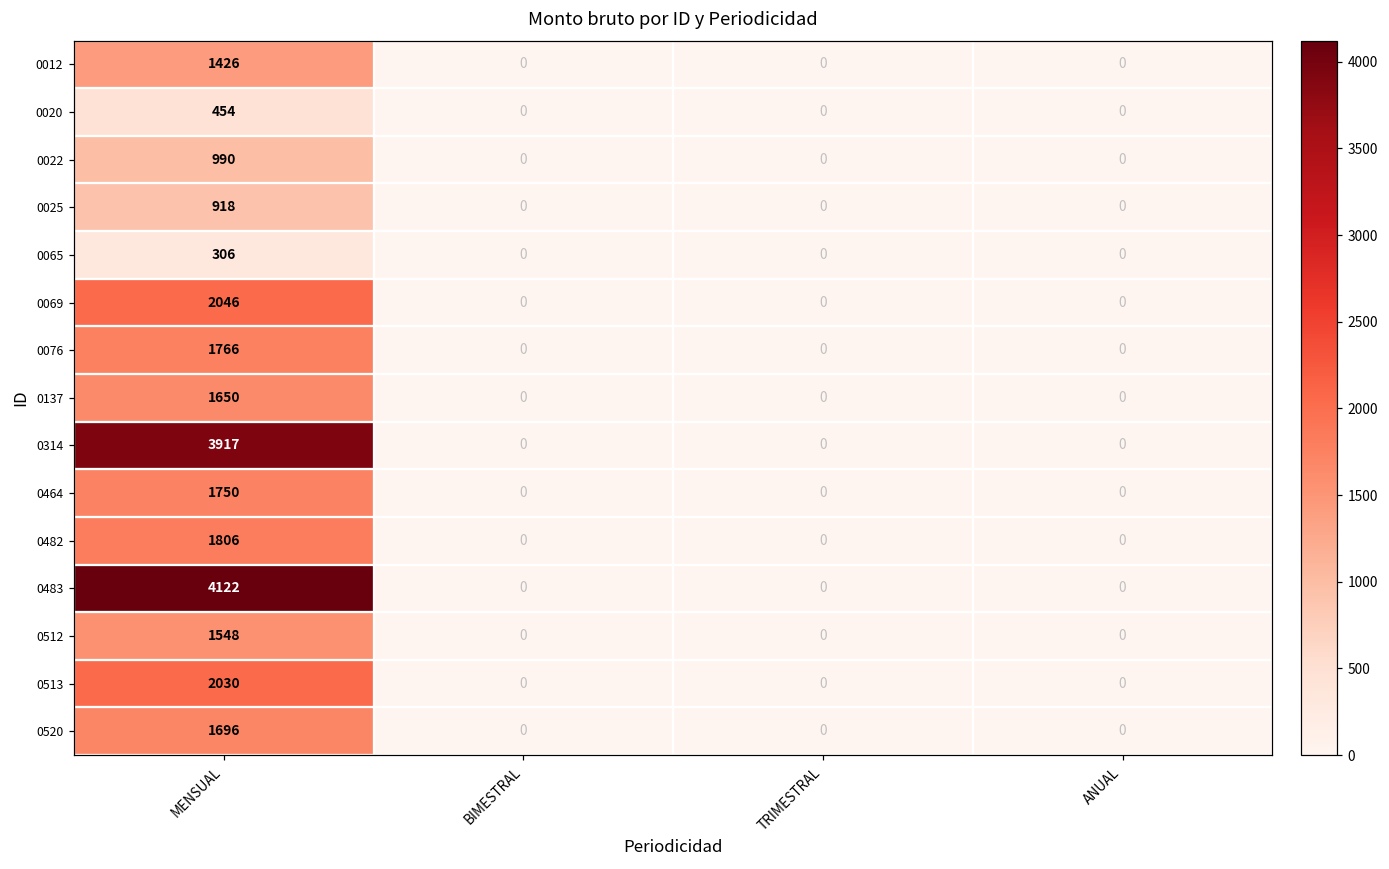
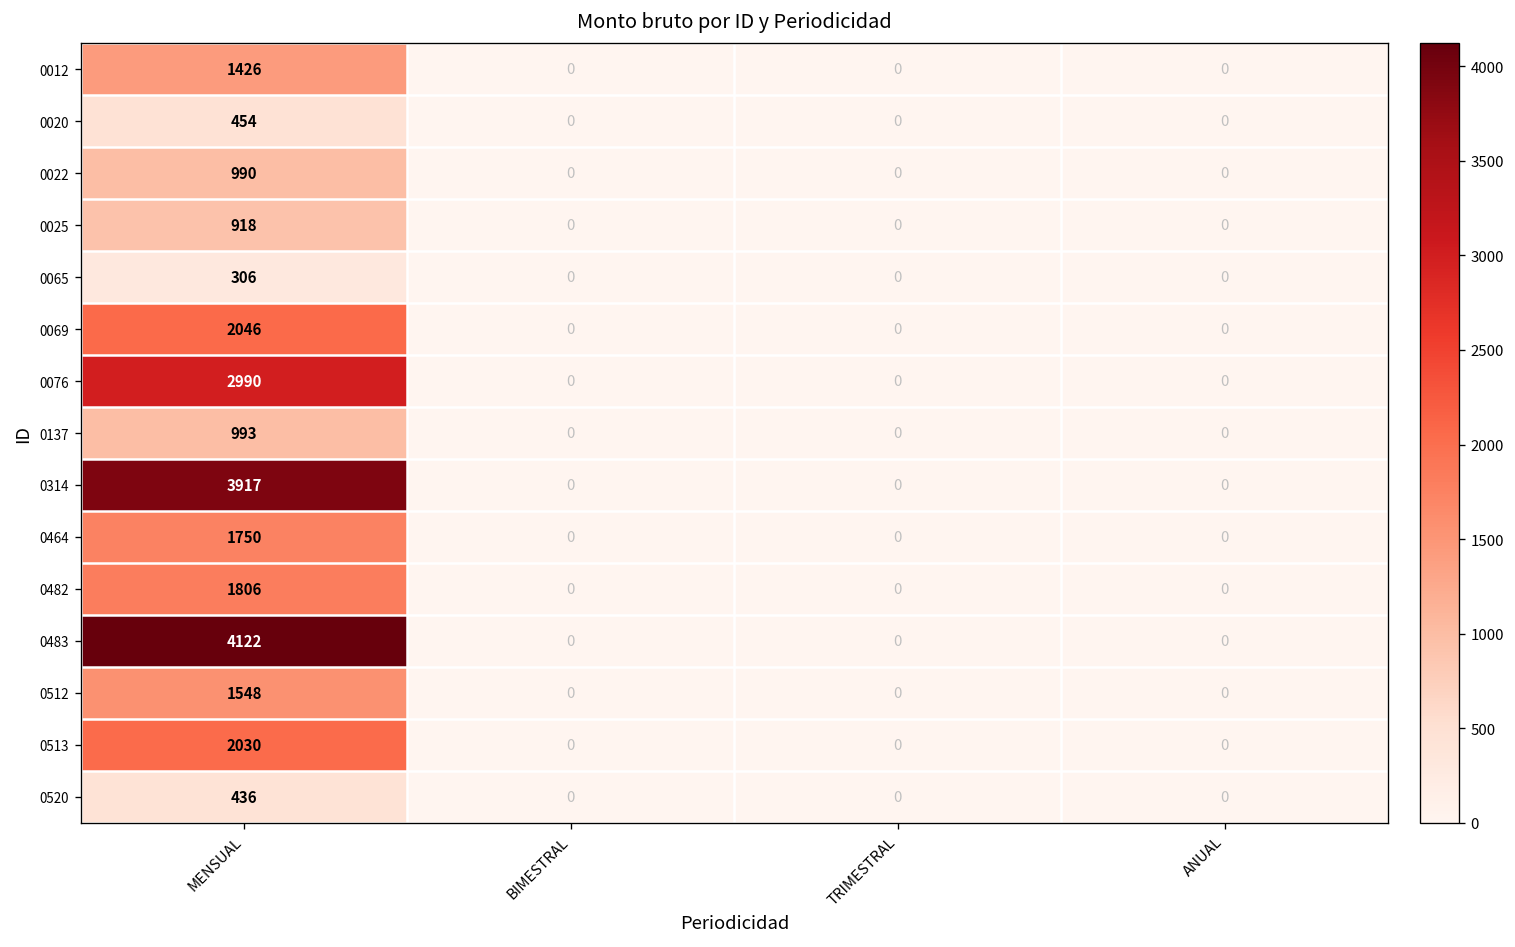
0076, MENSUAL: 1766 -> 2990
0137, MENSUAL: 1650 -> 993
0520, MENSUAL: 1696 -> 436
